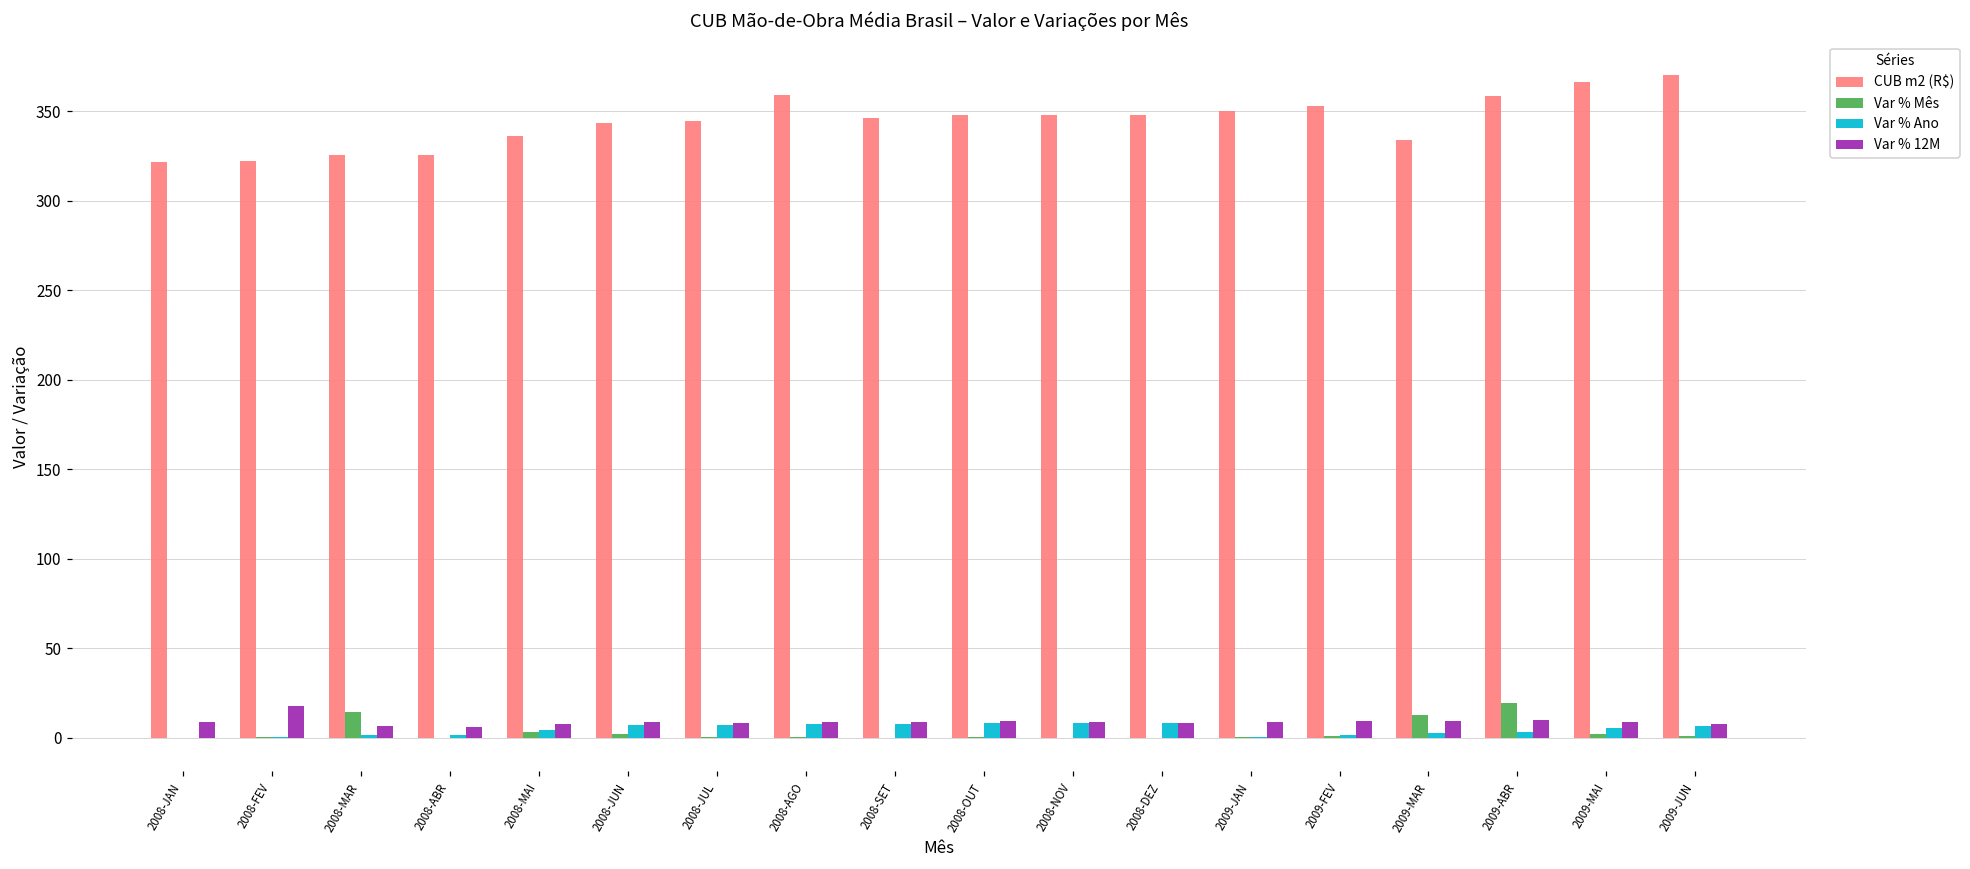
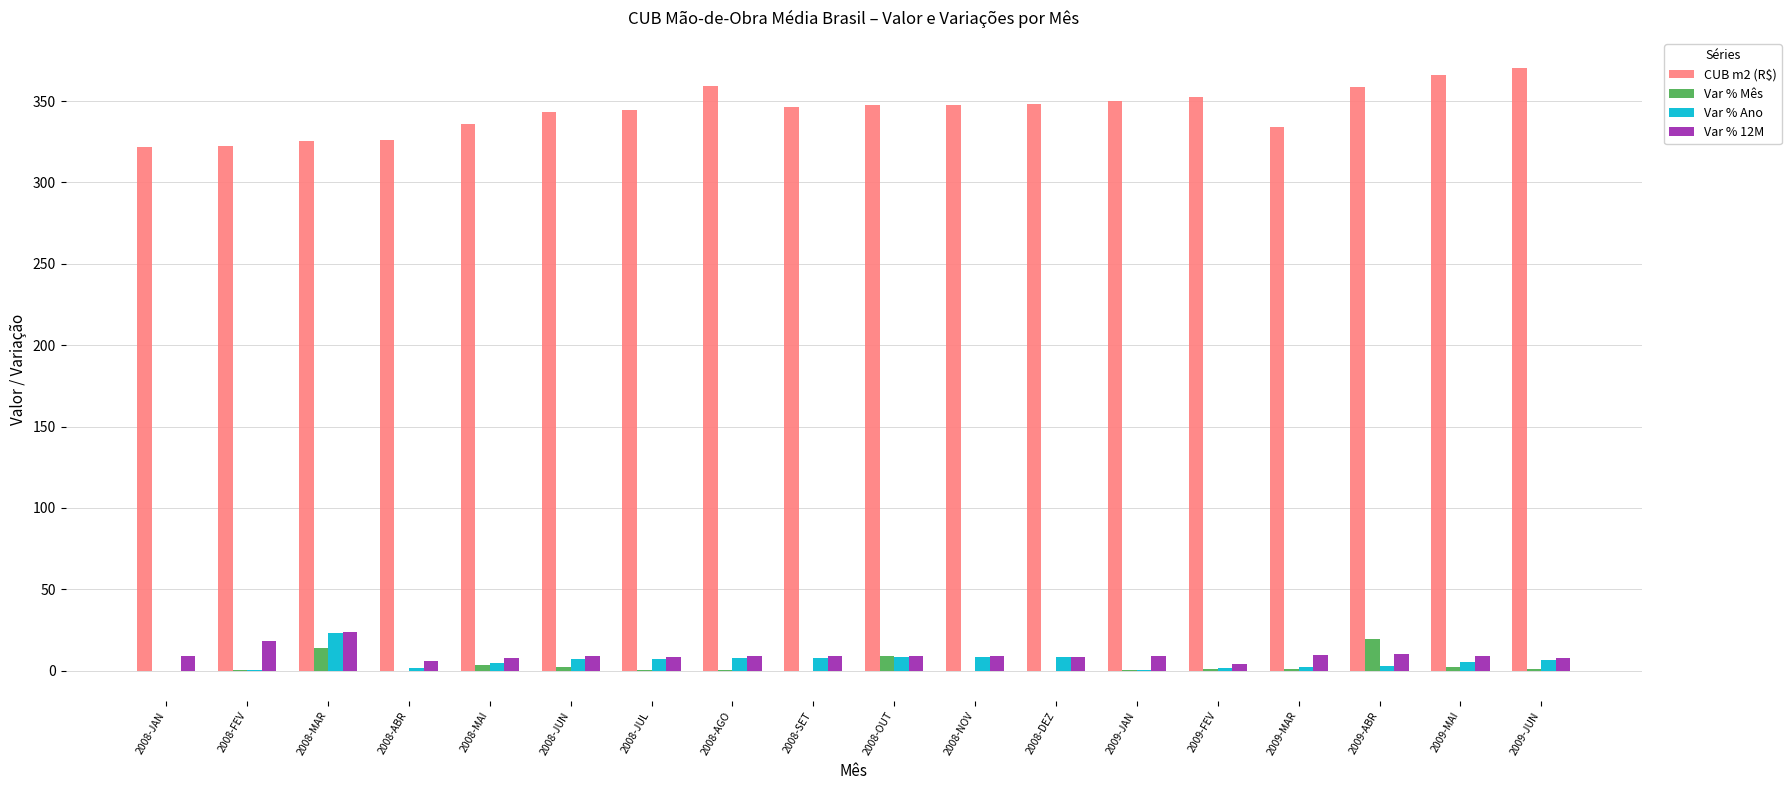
Var % Ano, 2008-MAR: 1 -> 23
Var % 12M, 2008-MAR: 7 -> 24
Var % Mês, 2008-OUT: 0 -> 9
Var % 12M, 2009-FEV: 9 -> 4
Var % Mês, 2009-MAR: 12 -> 1
